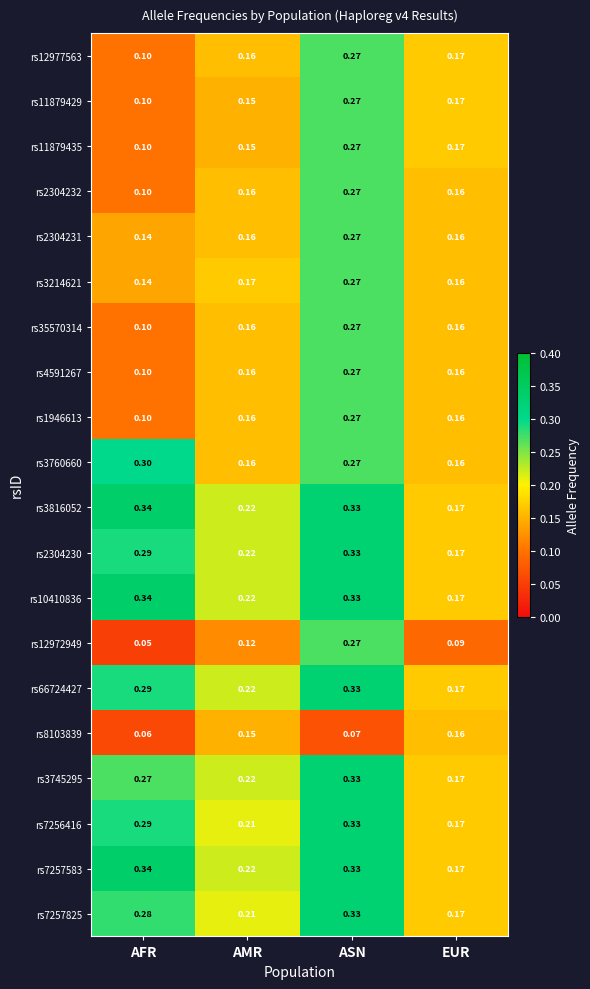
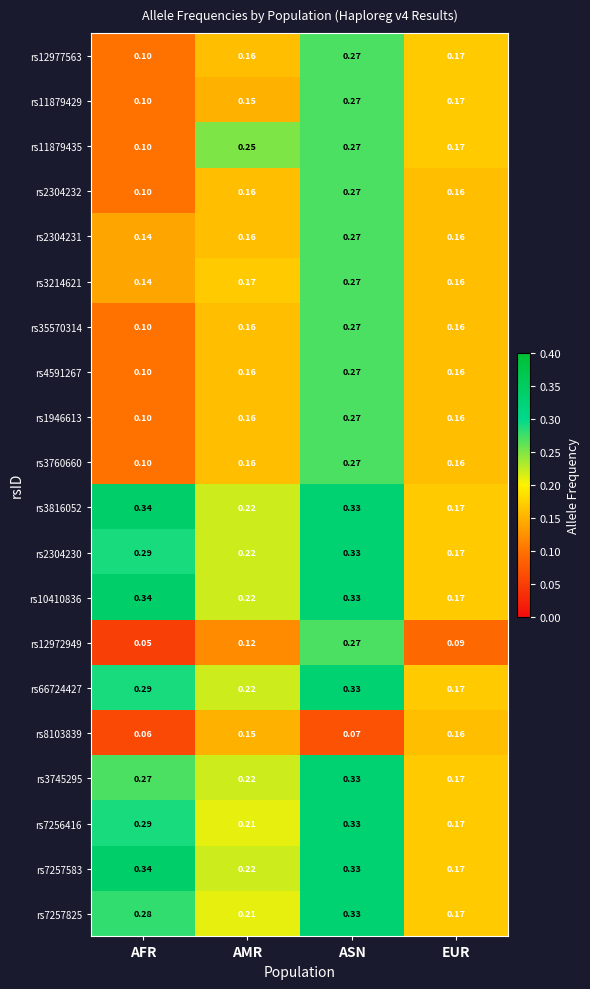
rs11879435, AMR: 0.15 -> 0.25
rs3760660, AFR: 0.30 -> 0.10
